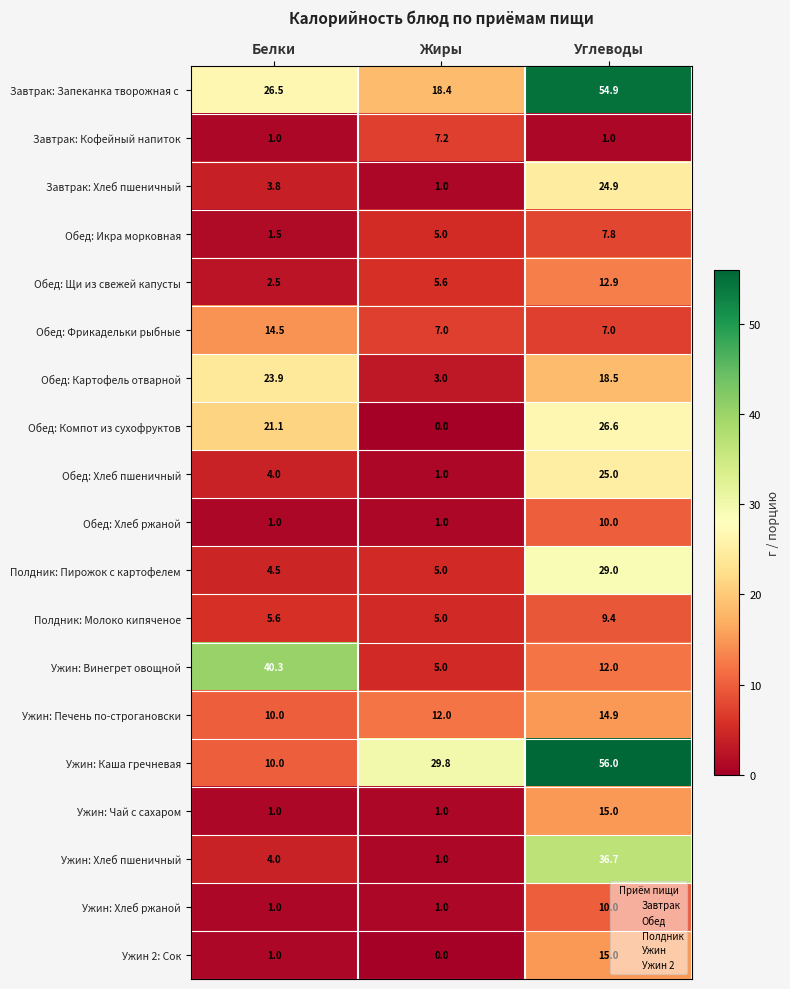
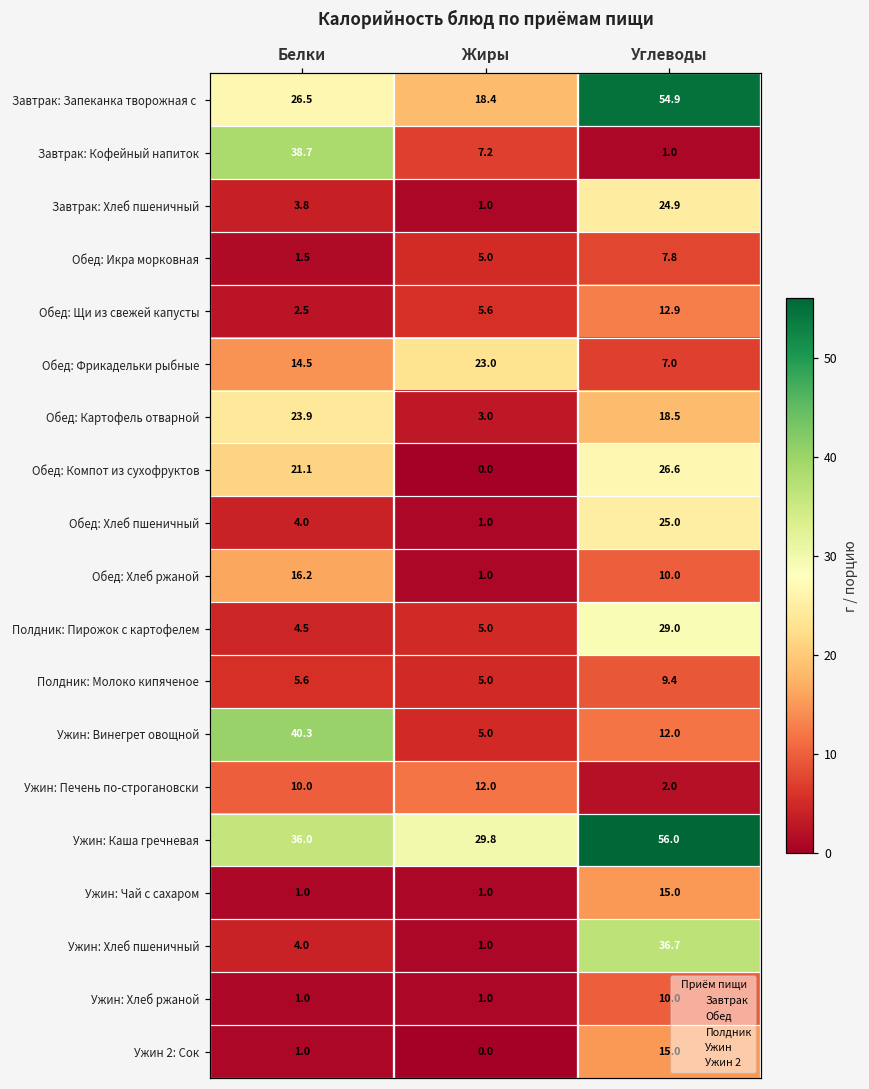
Завтрак: Кофейный напиток, Белки: 1.0 -> 38.7
Обед: Фрикадельки рыбные, Жиры: 7.0 -> 23.0
Обед: Хлеб ржаной, Белки: 1.0 -> 16.2
Ужин: Печень по-строгановски, Углеводы: 14.9 -> 2.0
Ужин: Каша гречневая, Белки: 10.0 -> 36.0
